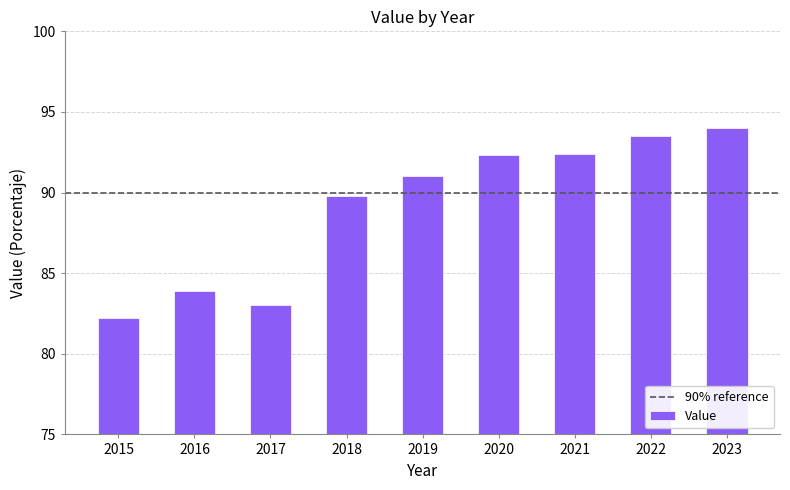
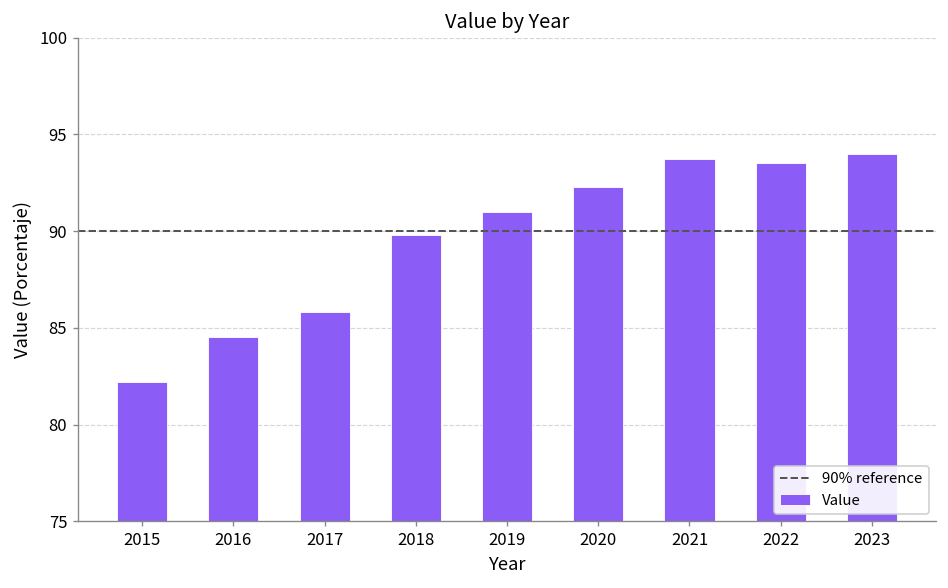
2016: 83.9 -> 84.5
2017: 83.0 -> 85.8
2021: 92.4 -> 93.7
